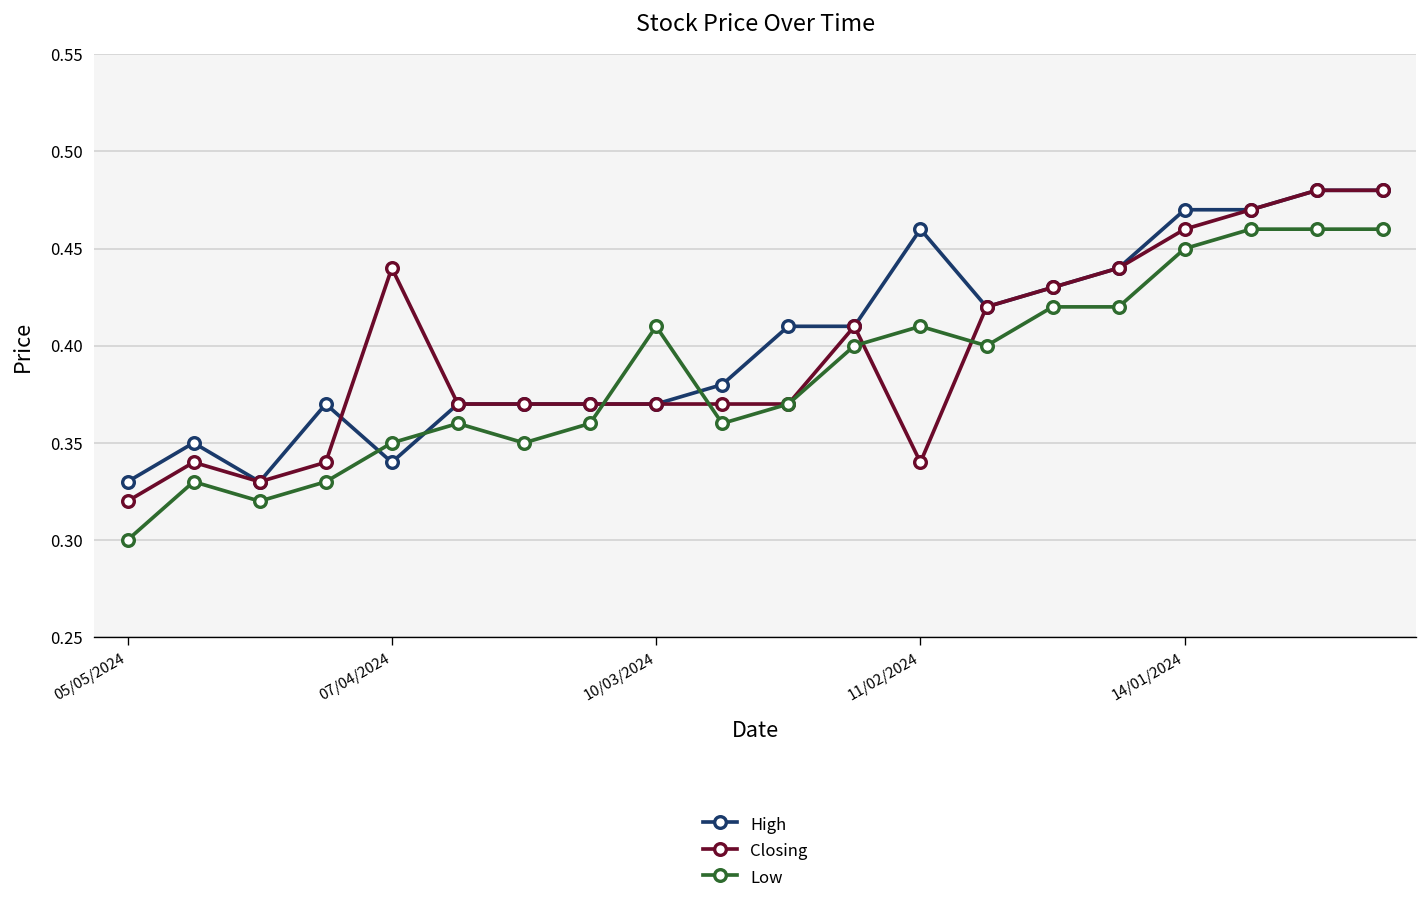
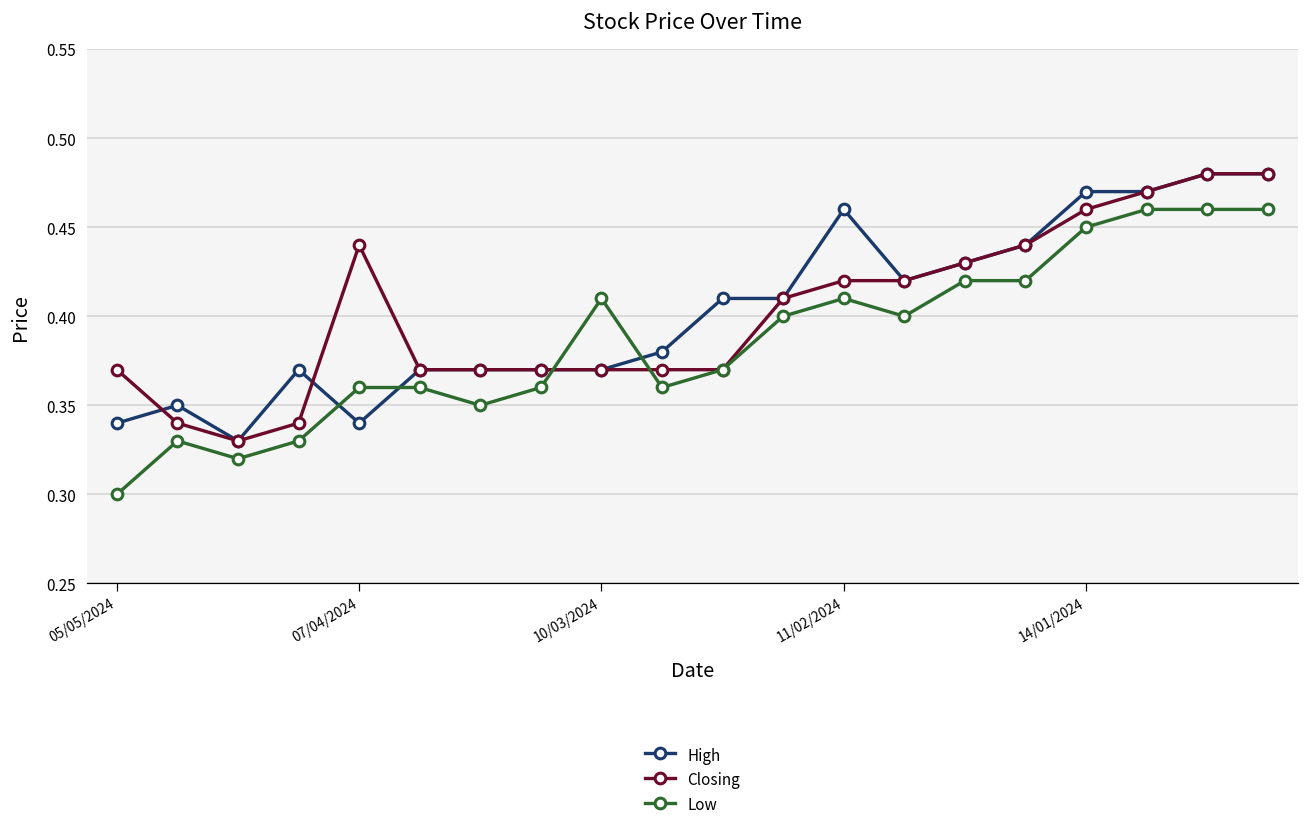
High, 05/05/2024: 0.33 -> 0.34
Closing, 05/05/2024: 0.32 -> 0.37
Low, 07/04/2024: 0.35 -> 0.36
Closing, 11/02/2024: 0.34 -> 0.42
